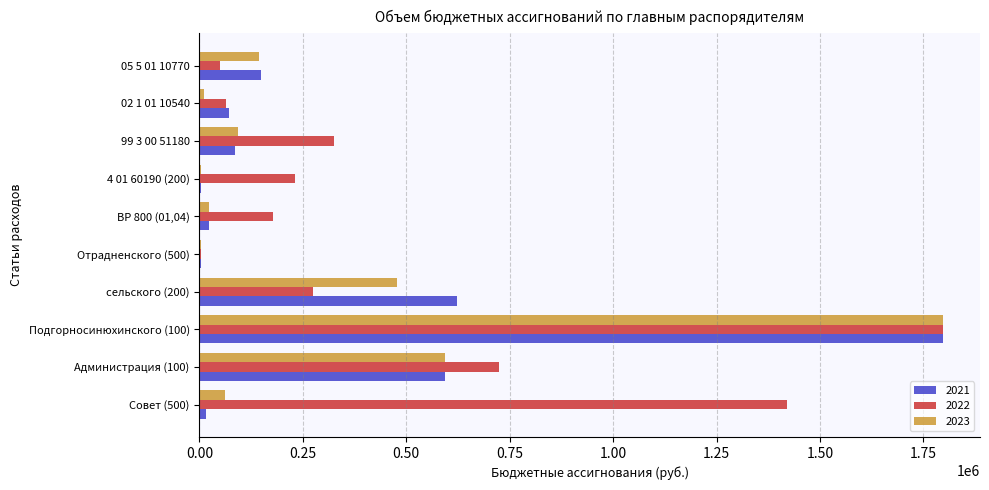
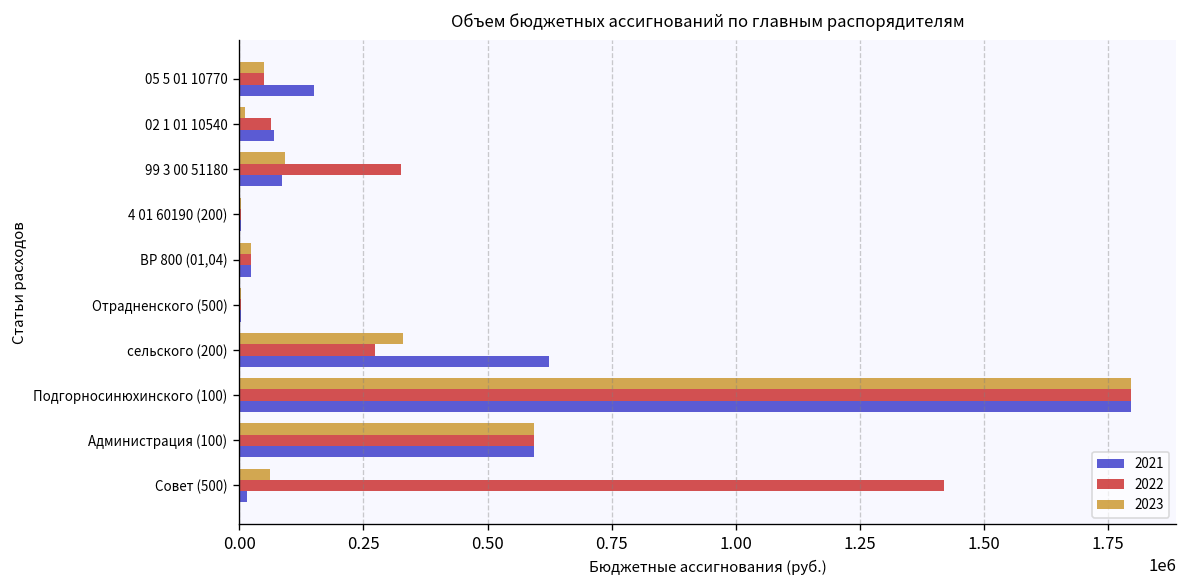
2023, 05 5 01 10770: 140000 -> 50000
2022, 4 01 60190 (200): 230000 -> 0
2022, ВР 800 (01,04): 180000 -> 20000
2023, сельского (200): 480000 -> 330000
2022, Администрация (100): 720000 -> 590000
